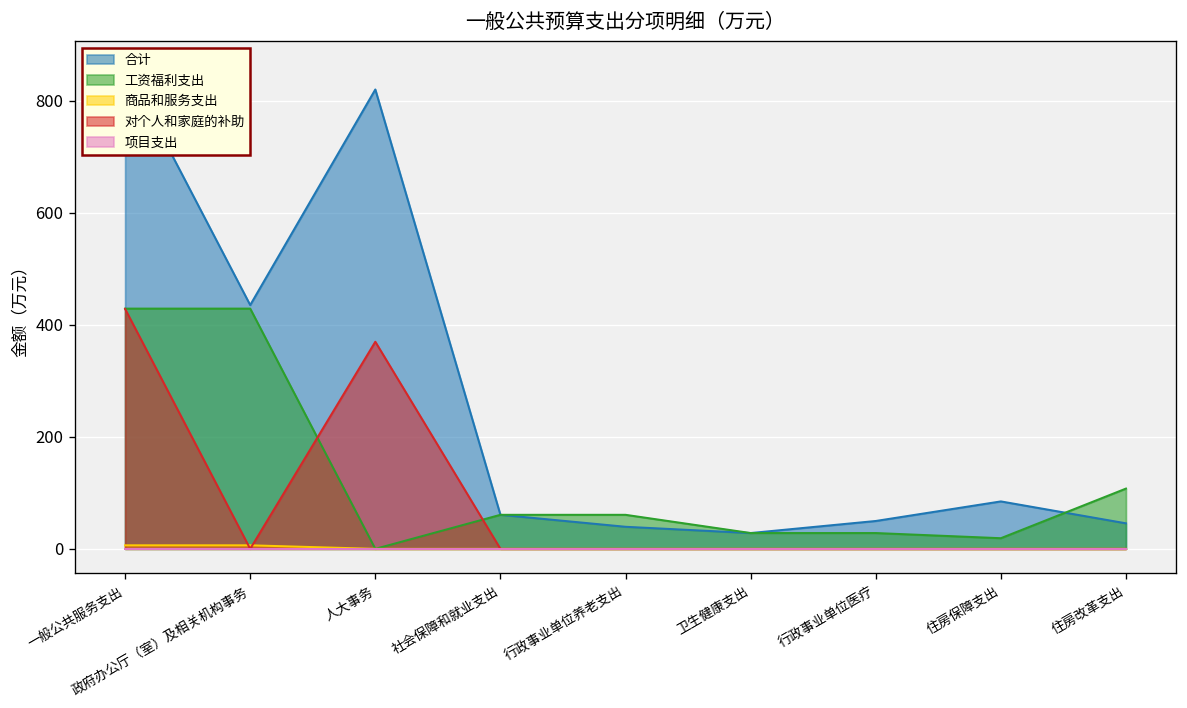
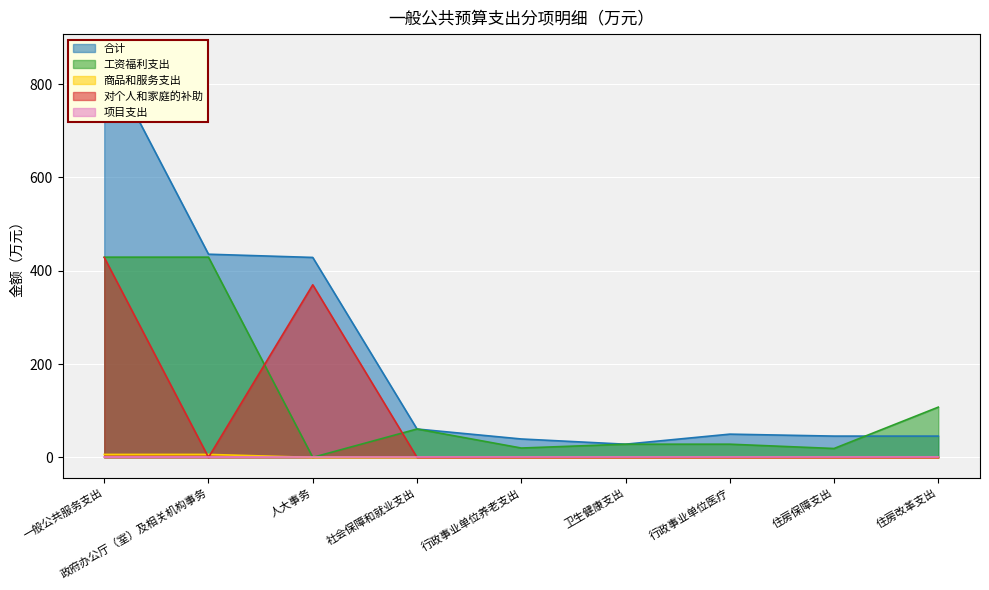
合计, 人大事务: 820 -> 430
工资福利支出, 行政事业单位养老支出: 60 -> 20
合计, 住房保障支出: 80 -> 50
